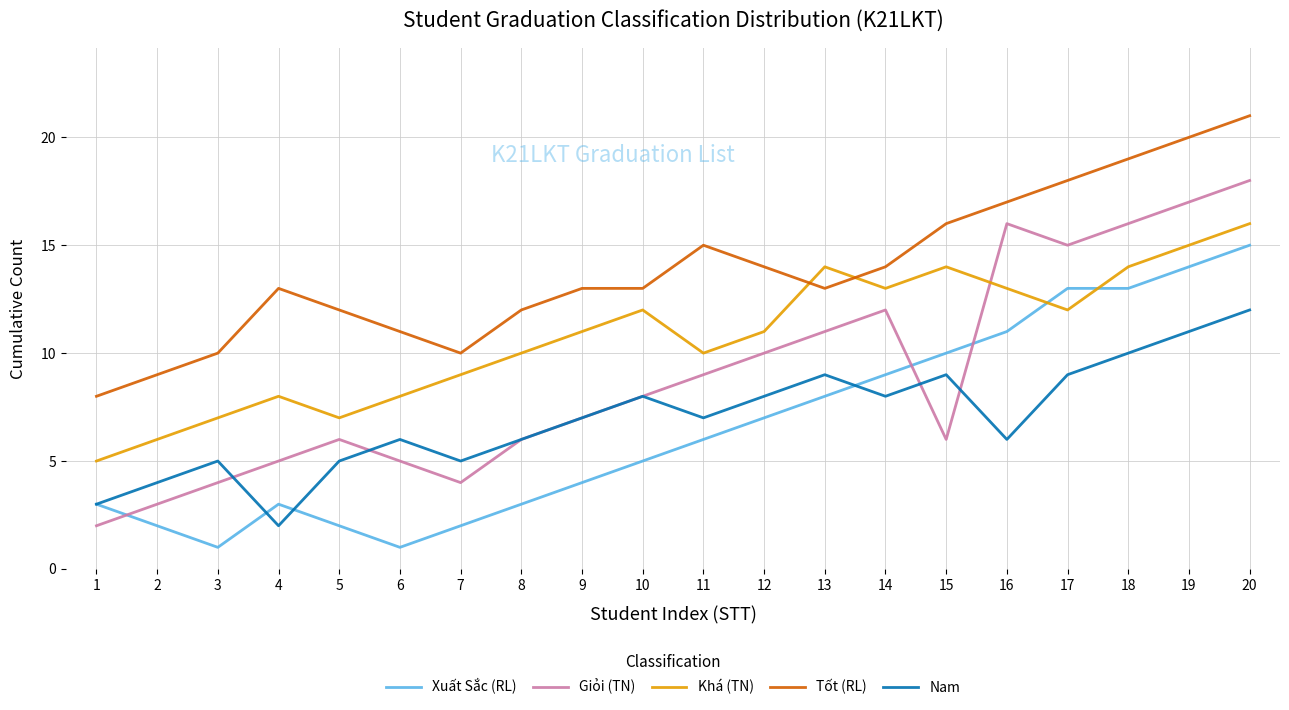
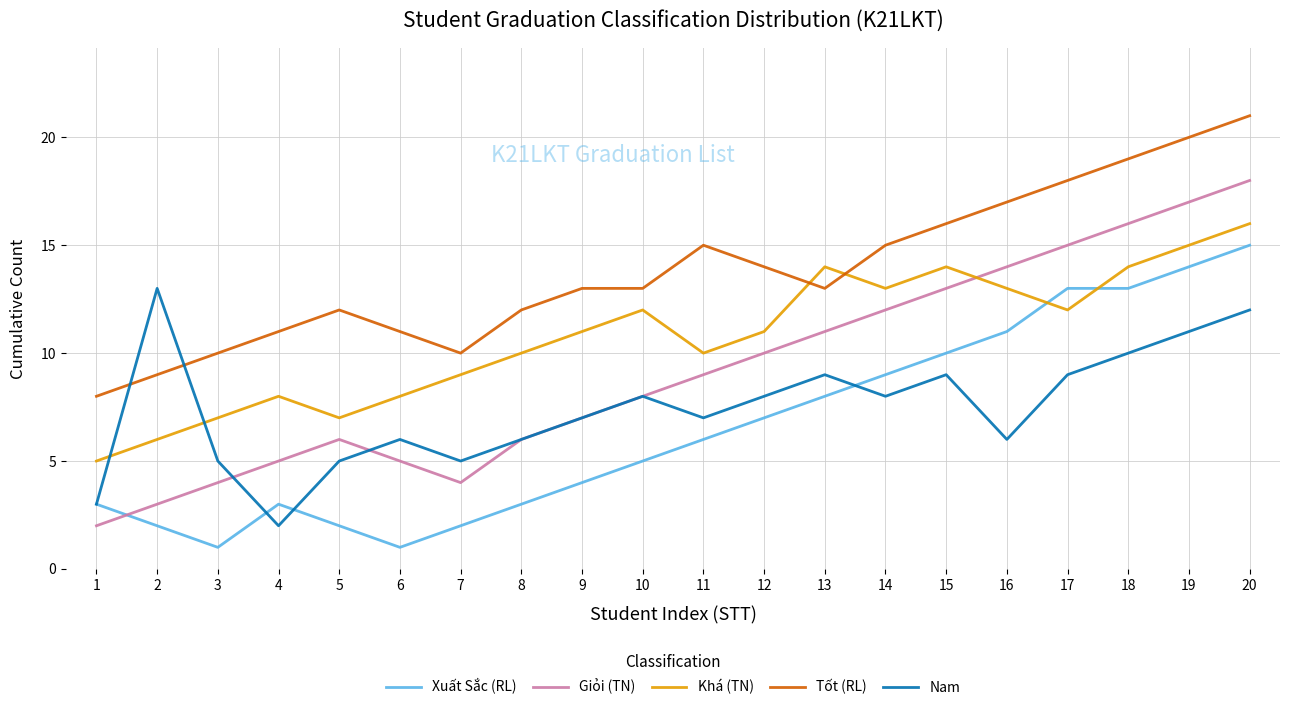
Nam, 2: 4 -> 13
Tốt (RL), 4: 13 -> 11
Tốt (RL), 14: 14 -> 15
Giỏi (TN), 15: 6 -> 13
Giỏi (TN), 16: 16 -> 14
